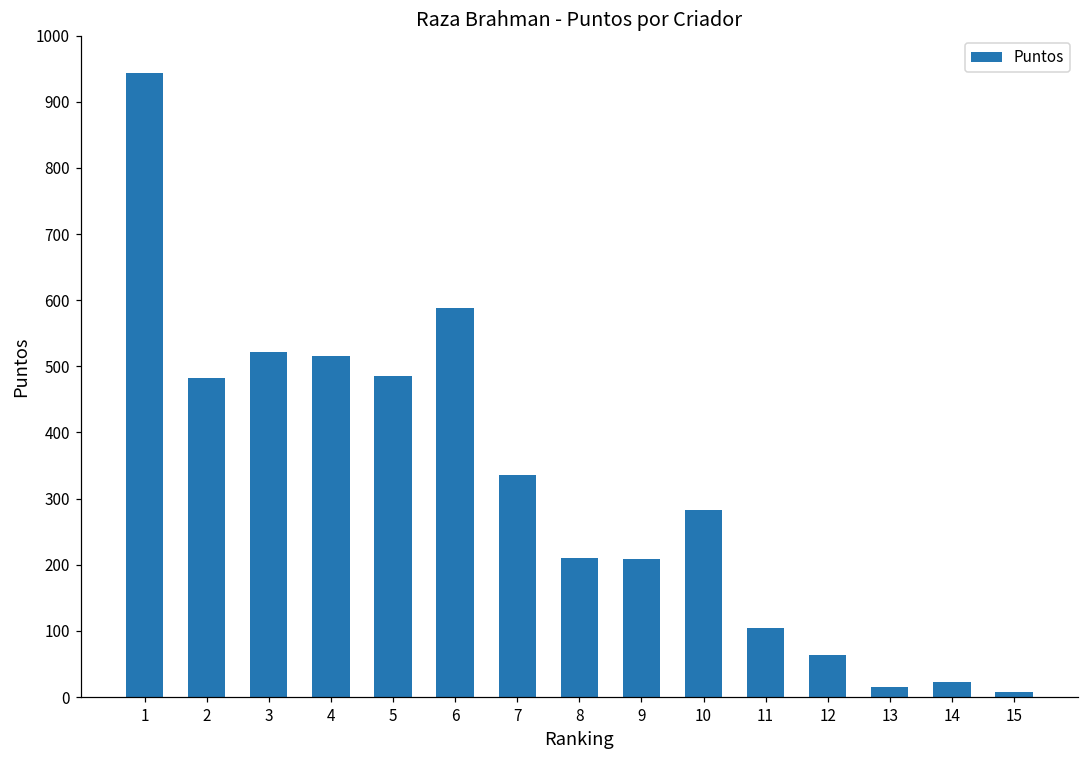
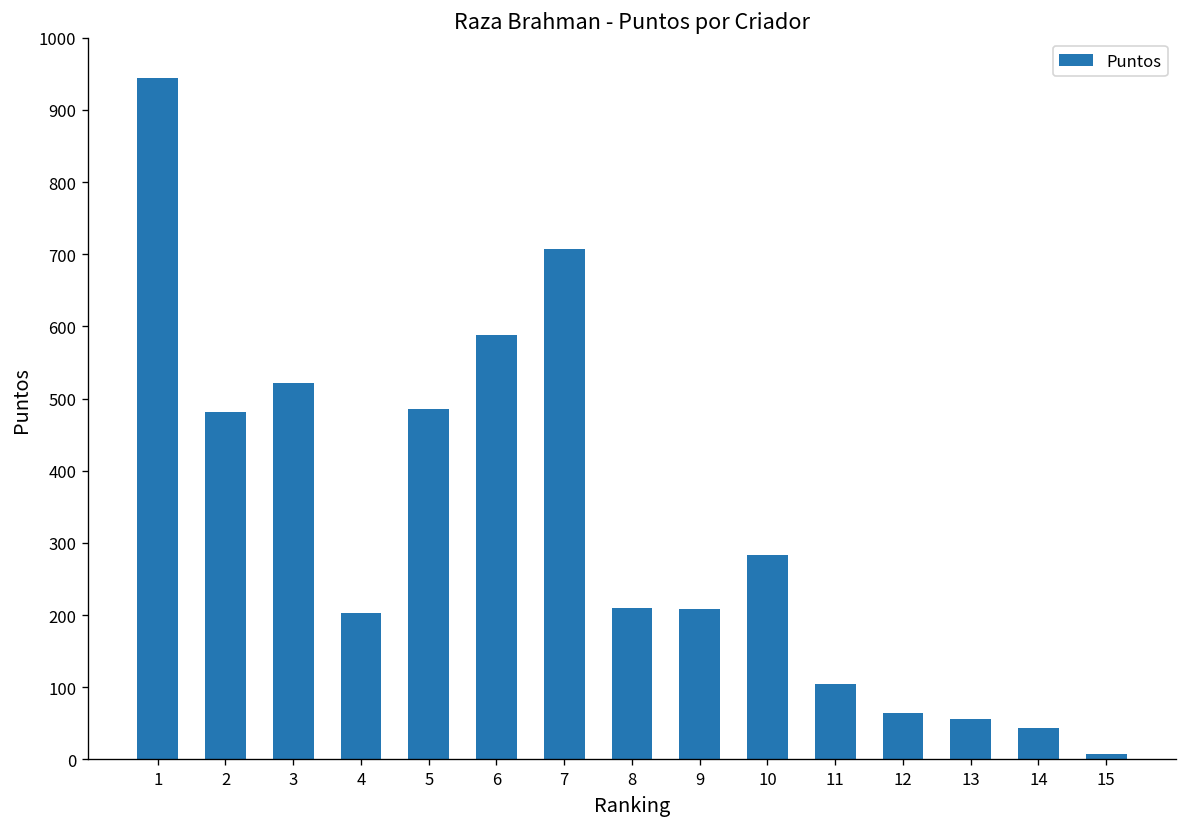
4: 520 -> 200
7: 340 -> 710
13: 20 -> 60
14: 20 -> 40
